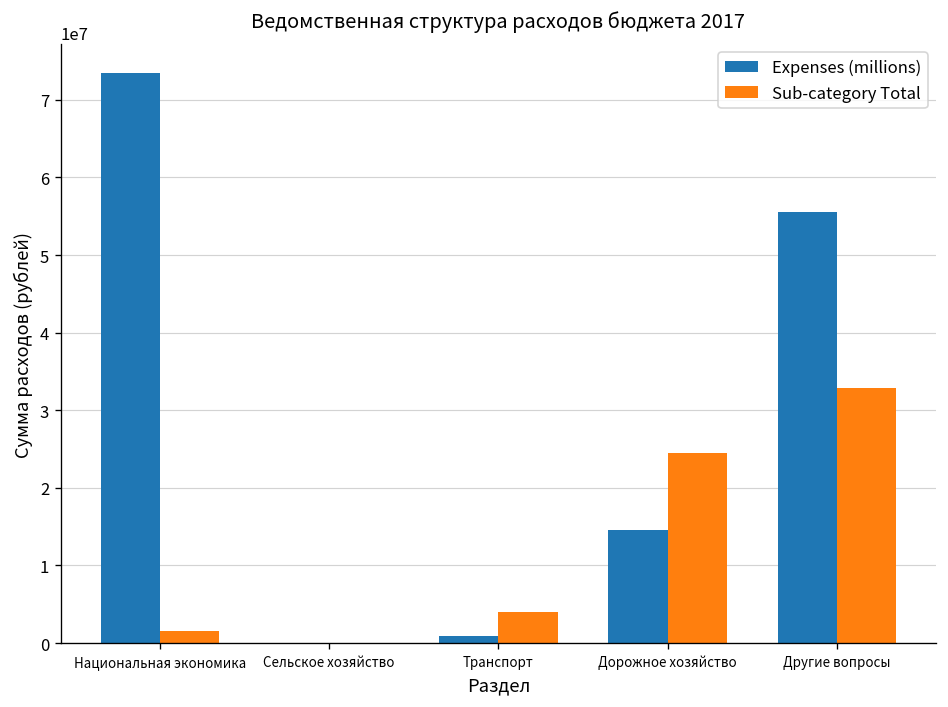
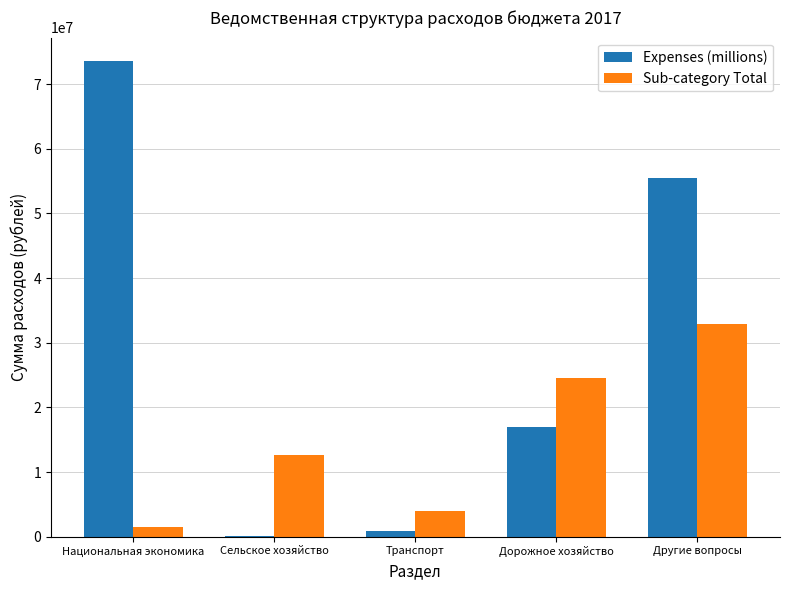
Sub-category Total, Сельское хозяйство: 0 -> 13000000
Expenses (millions), Дорожное хозяйство: 15000000 -> 17000000
